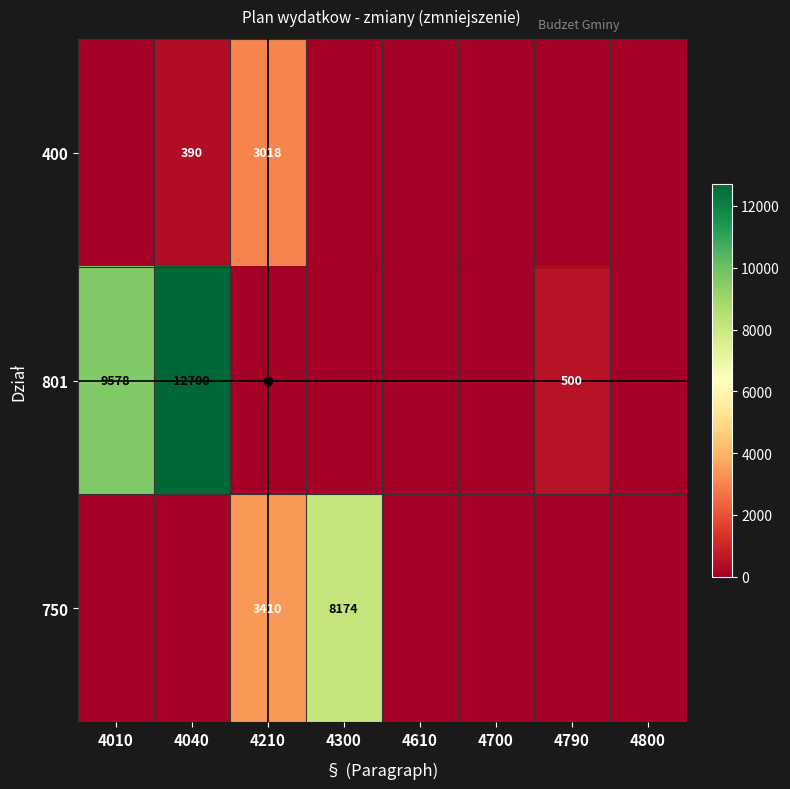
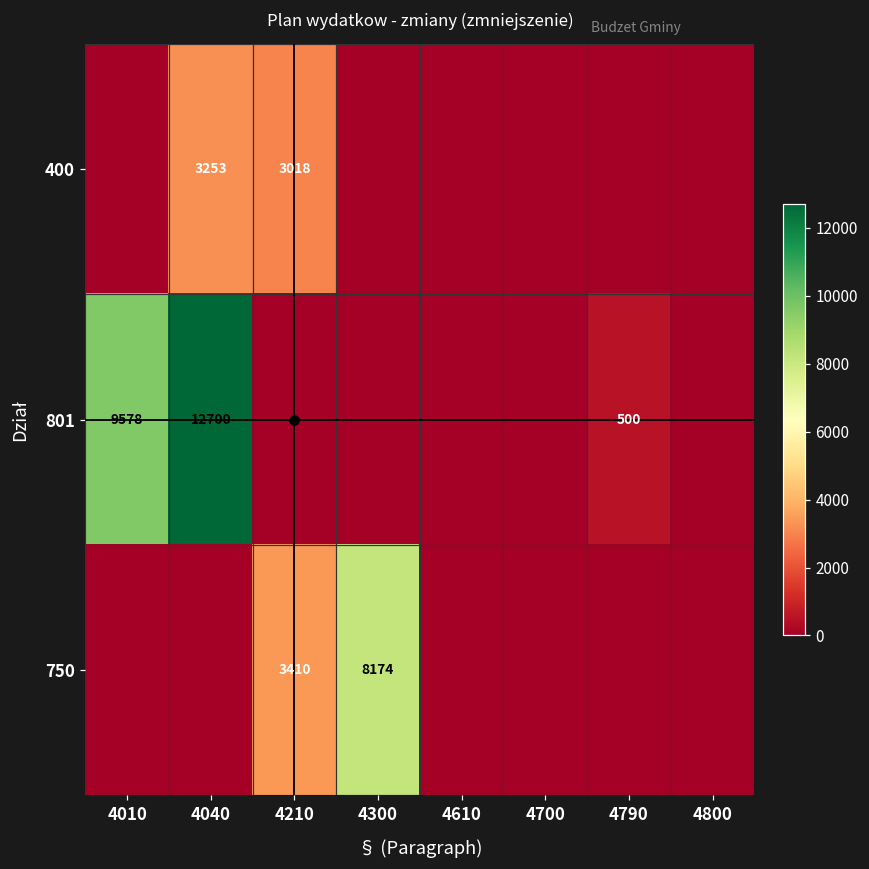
400, 4040: 390 -> 3253
